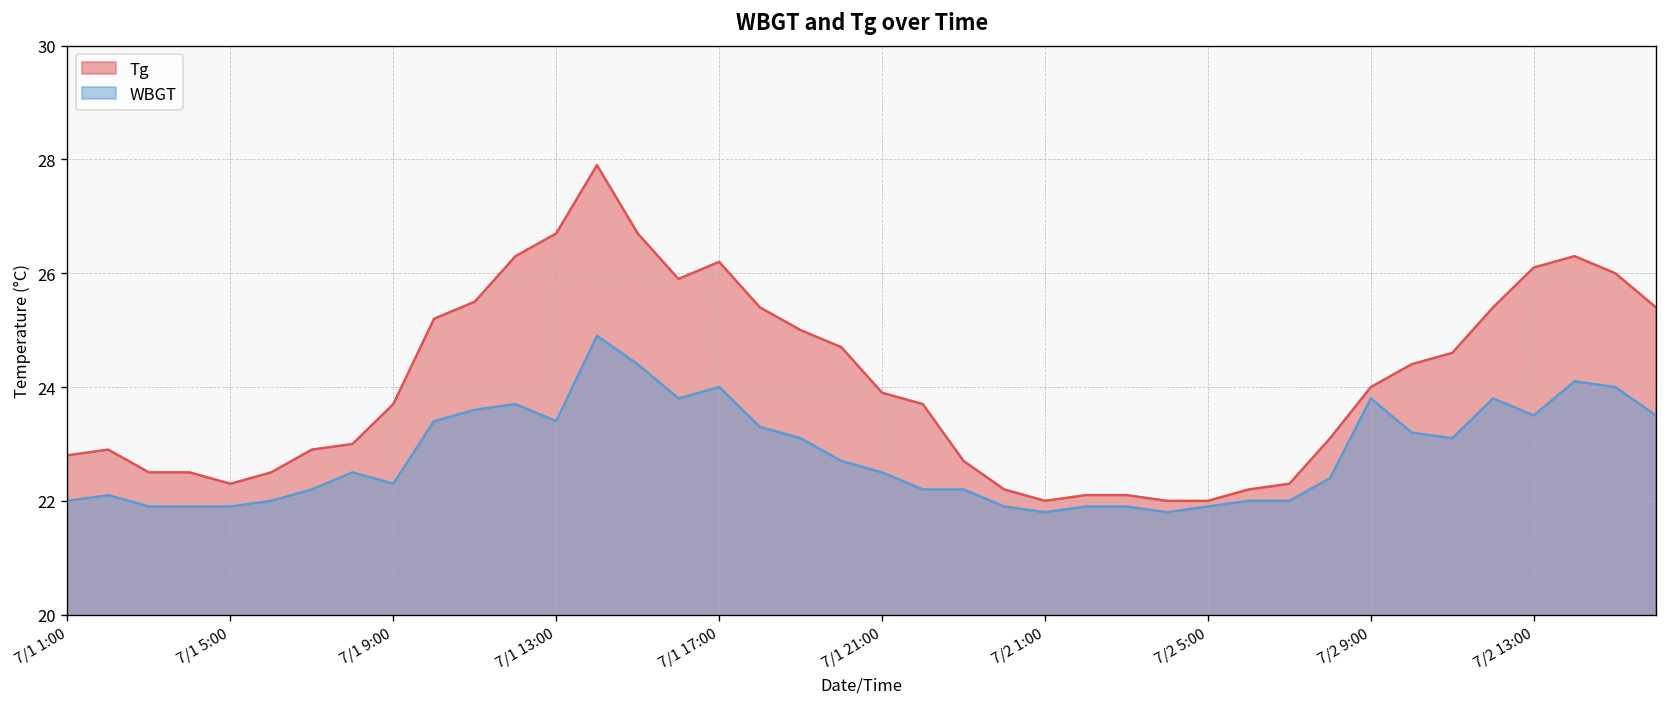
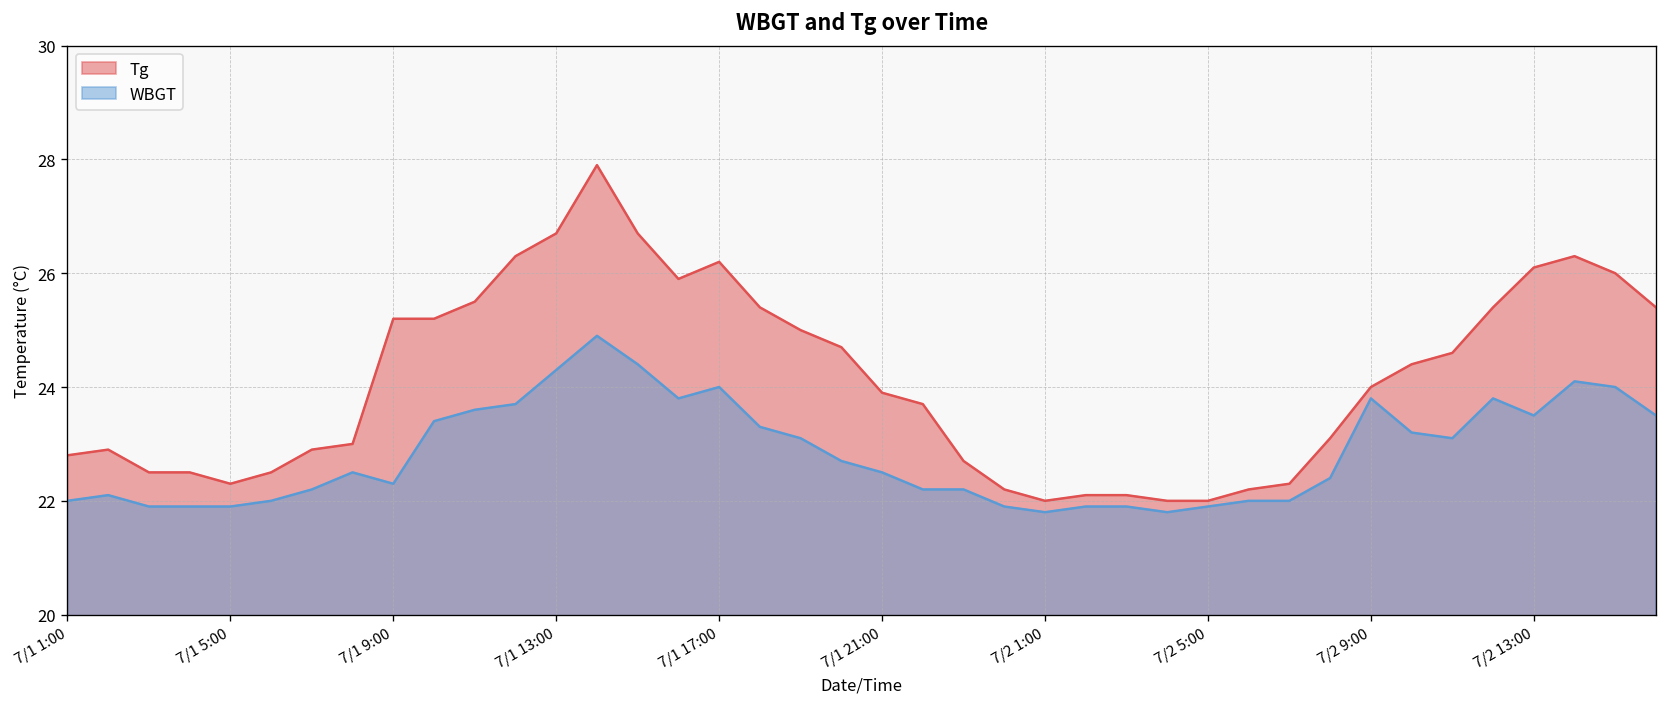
Tg, 7/1 9:00: 23.7 -> 25.2
WBGT, 7/1 13:00: 23.4 -> 24.3
